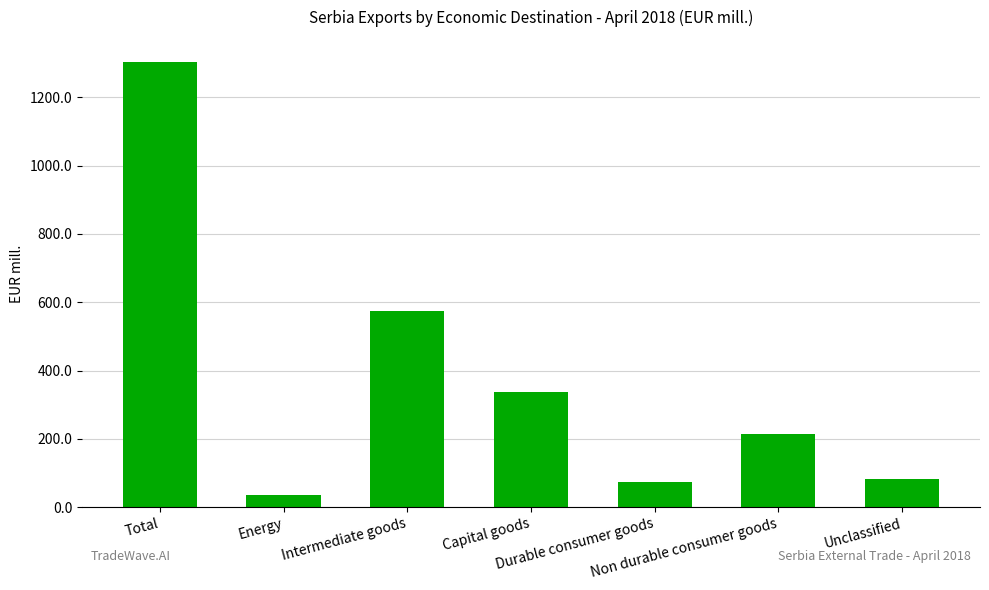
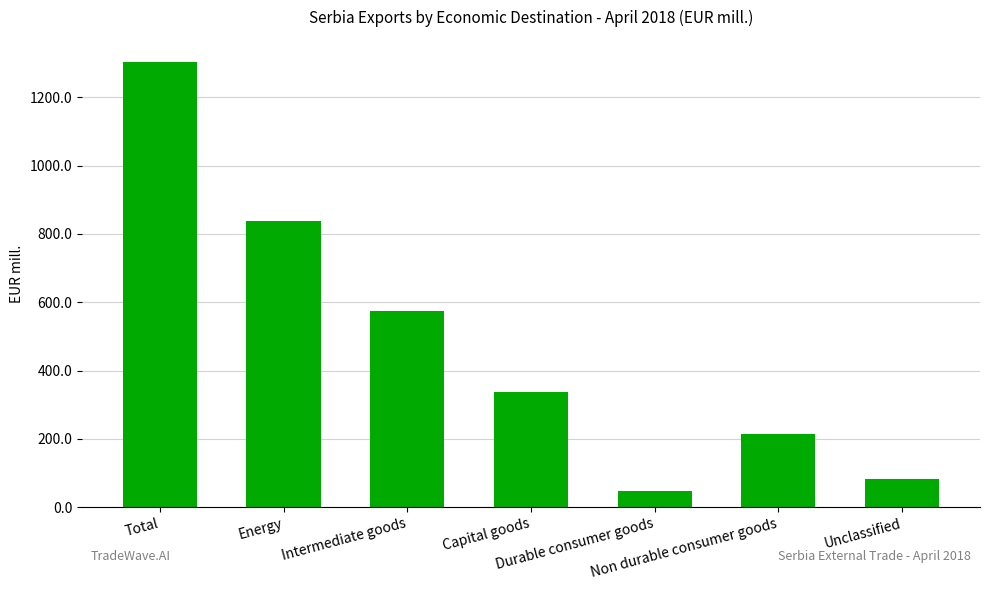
Energy: 30 -> 840
Durable consumer goods: 70 -> 50
